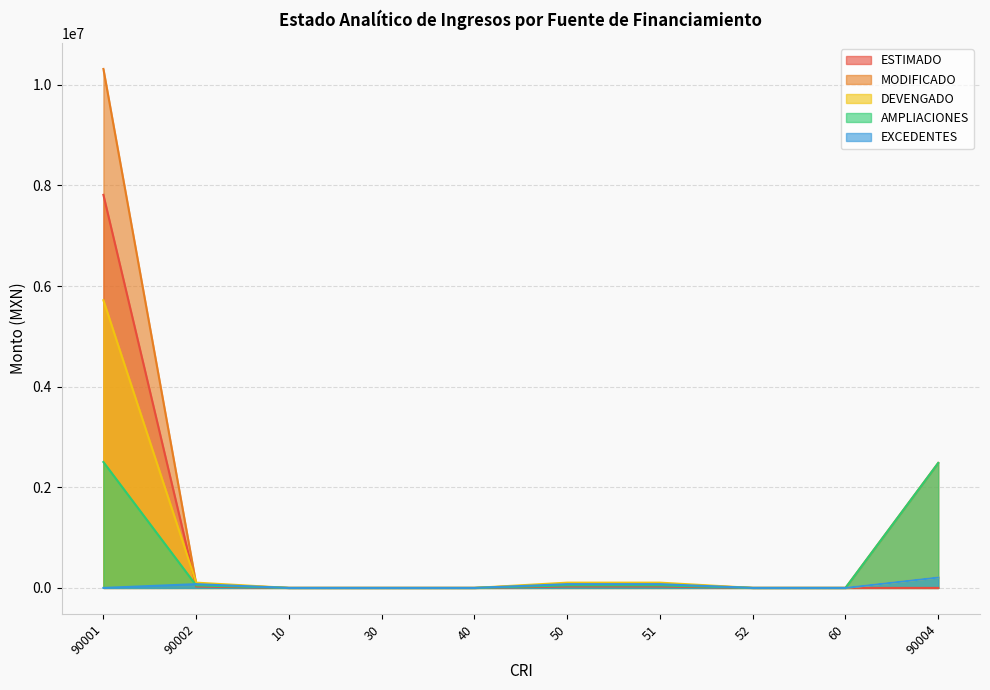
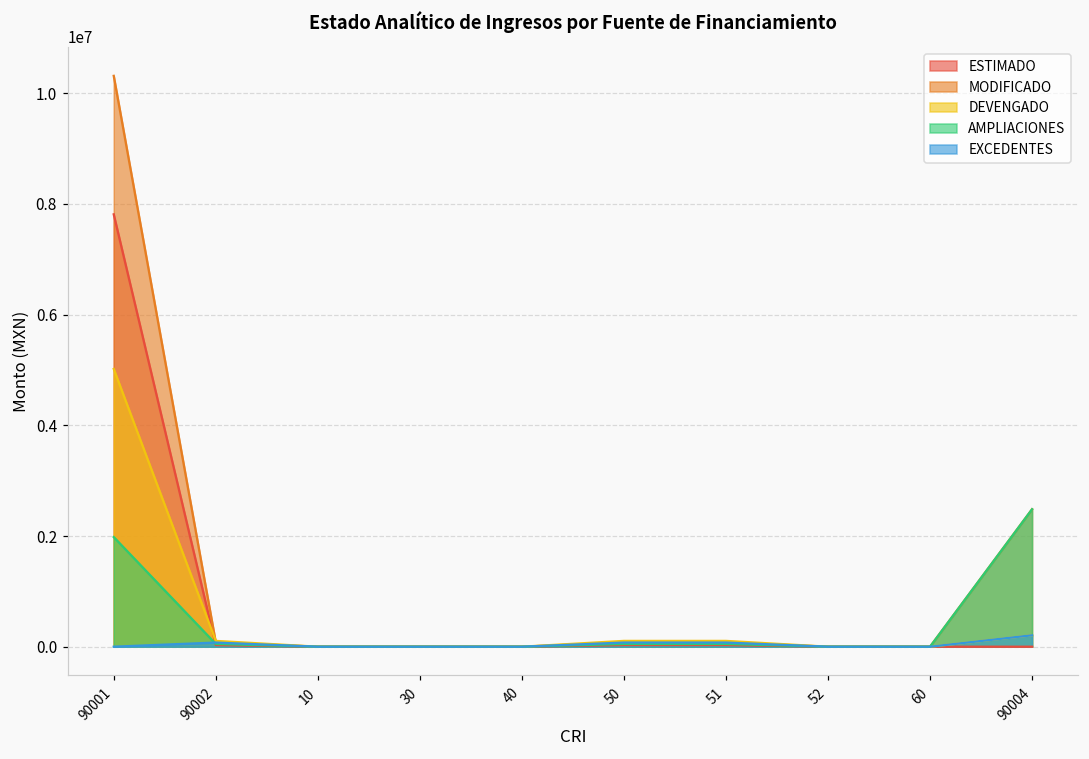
DEVENGADO, 90001: 5700000 -> 5000000
AMPLIACIONES, 90001: 2500000 -> 2000000
